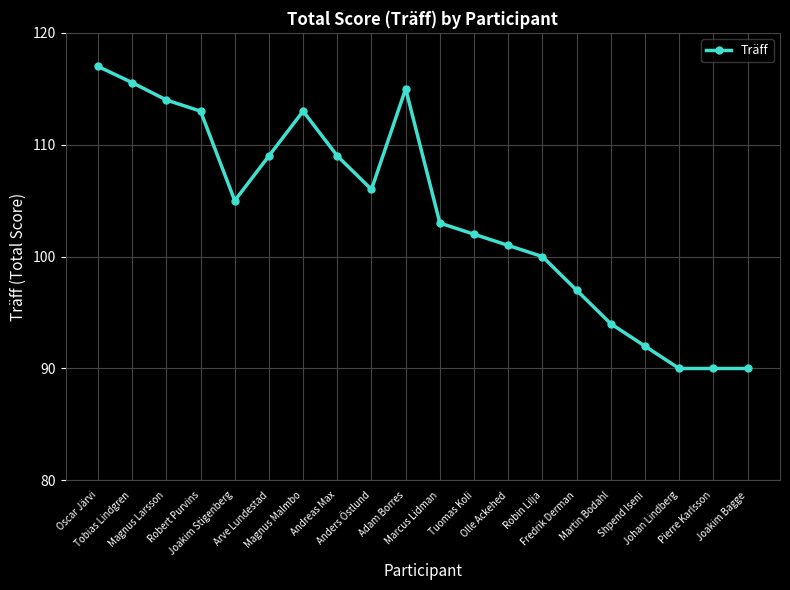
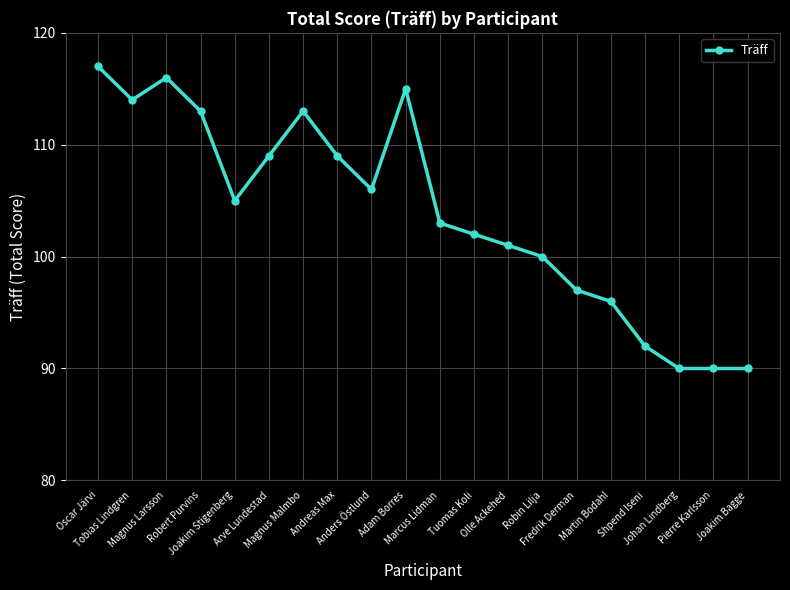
Tobias Lindgren: 115.6 -> 114.0
Magnus Larsson: 114 -> 116
Martin Bodahl: 94 -> 96
